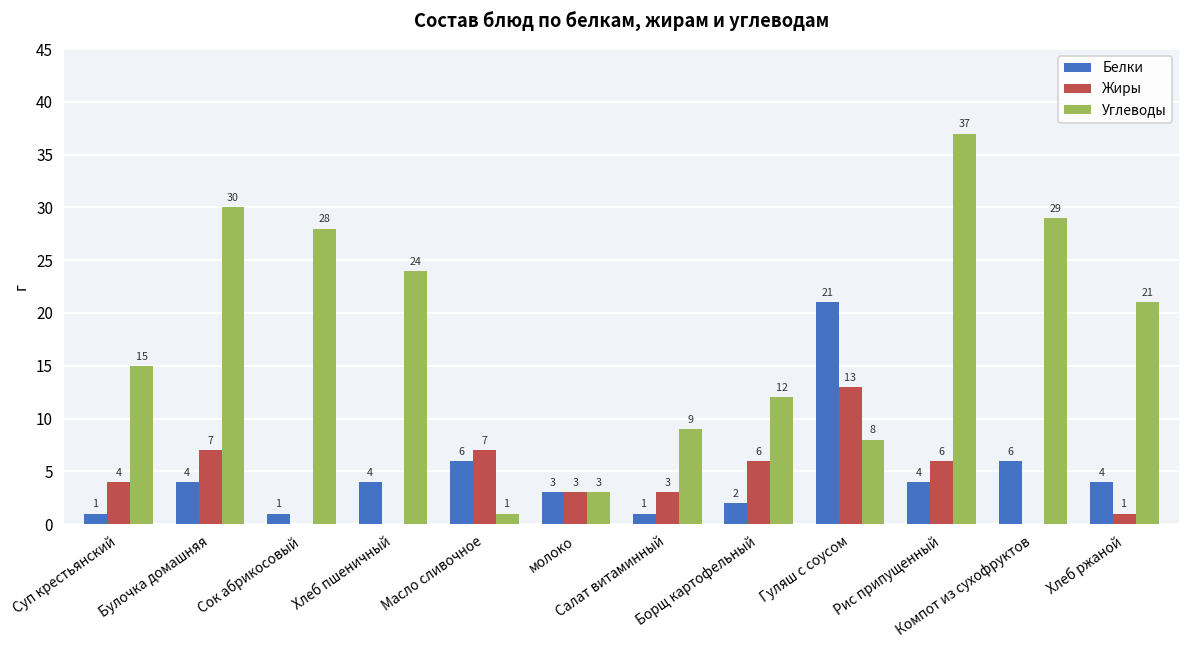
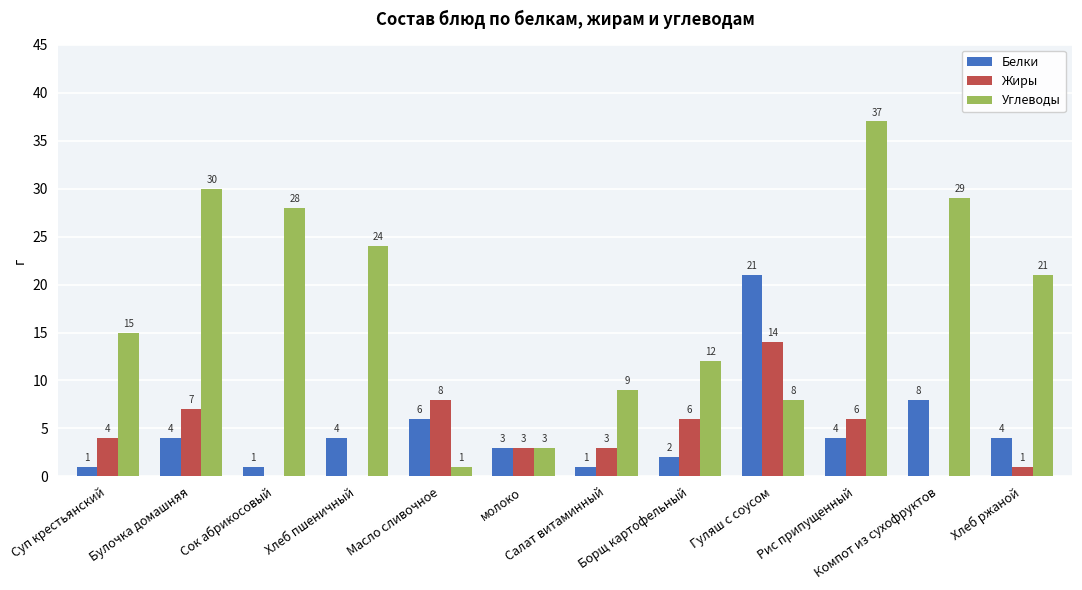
Жиры, Масло сливочное: 7 -> 8
Жиры, Гуляш с соусом: 13 -> 14
Белки, Компот из сухофруктов: 6 -> 8
